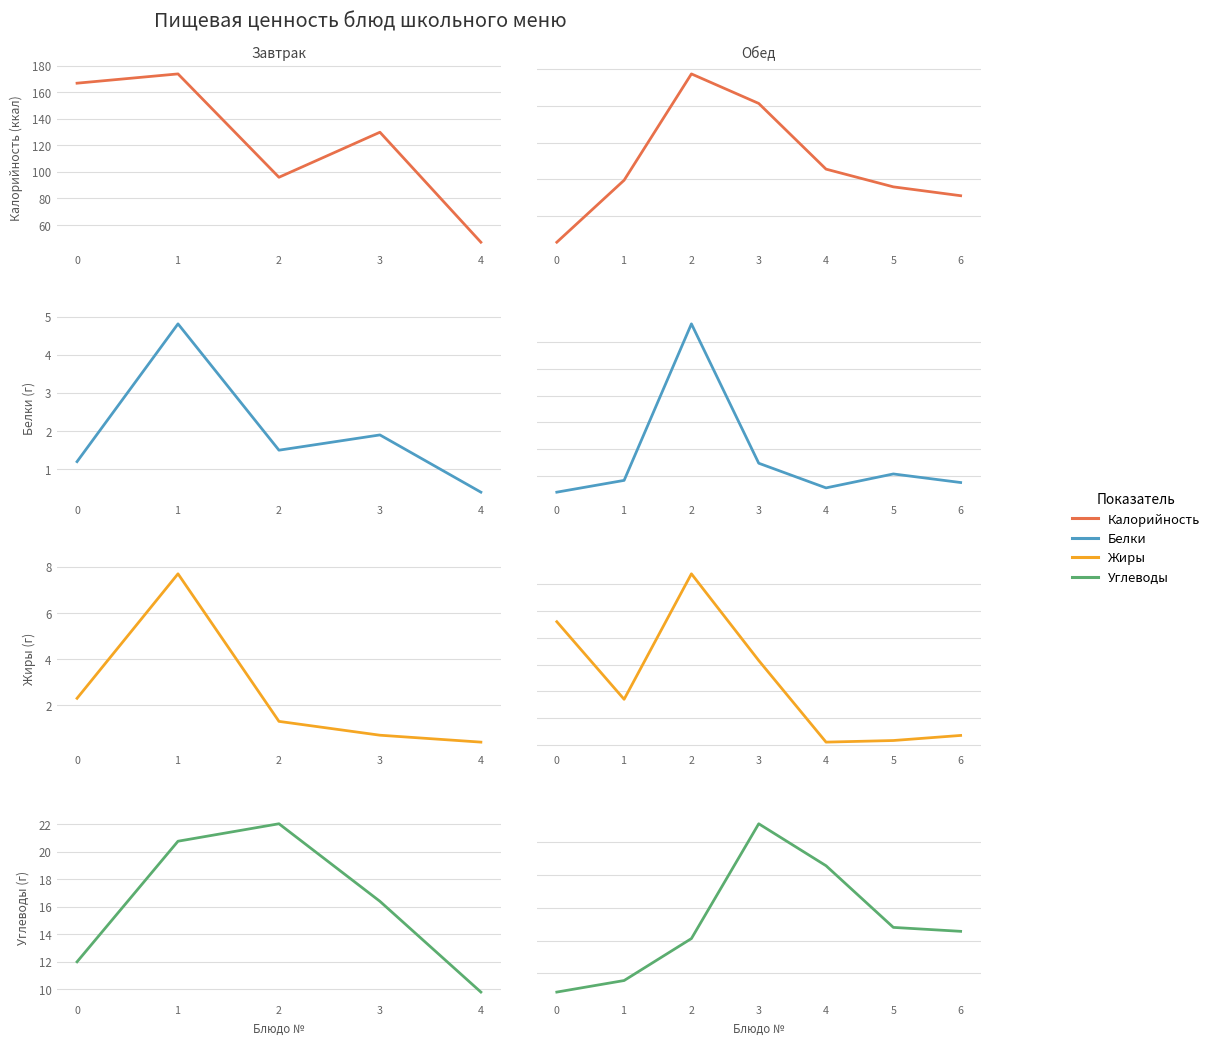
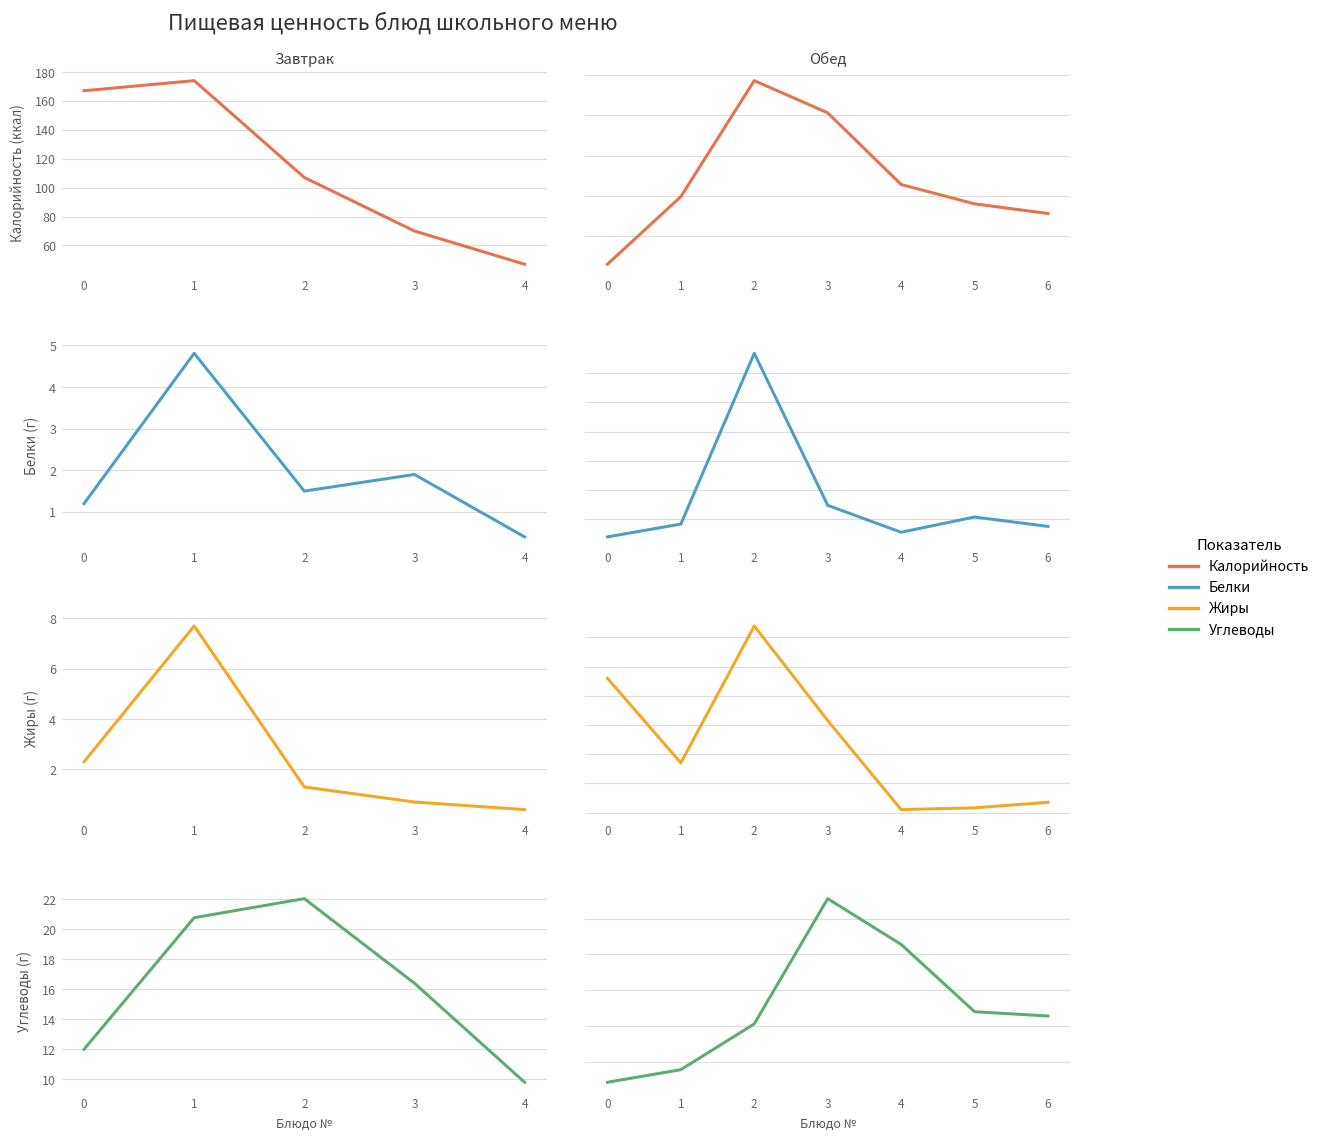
Завтрак, 2: 96 -> 107
Завтрак, 3: 130 -> 70
